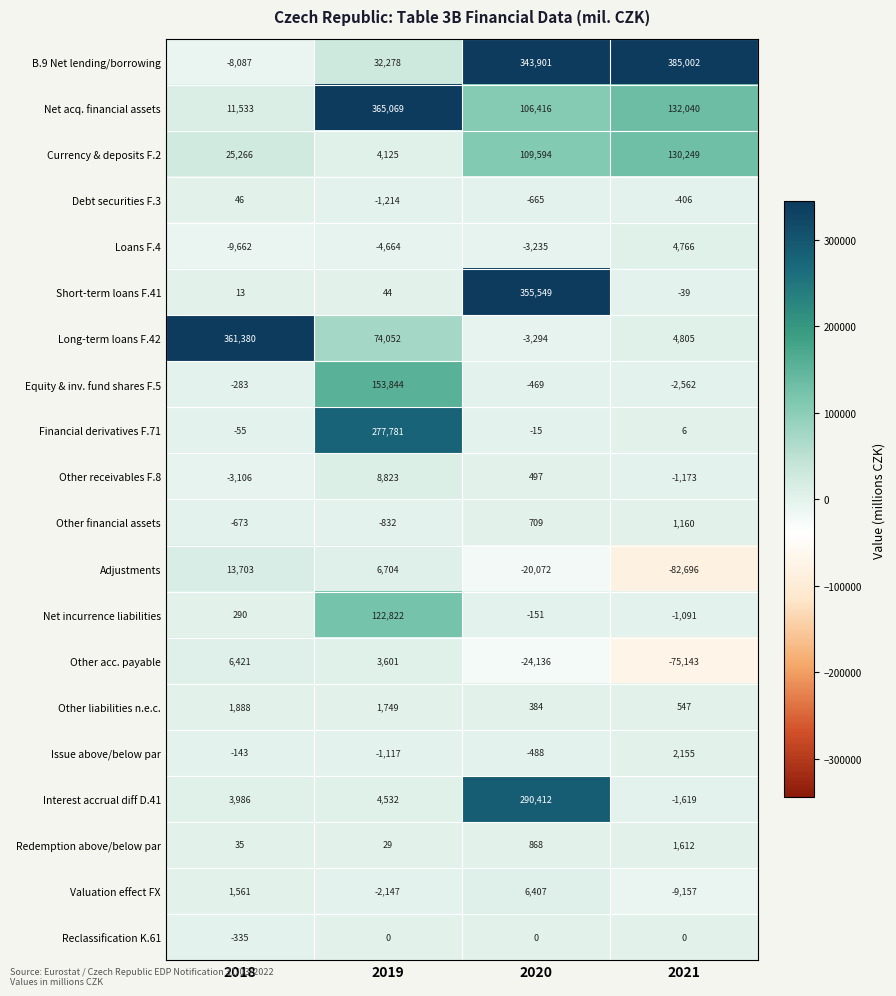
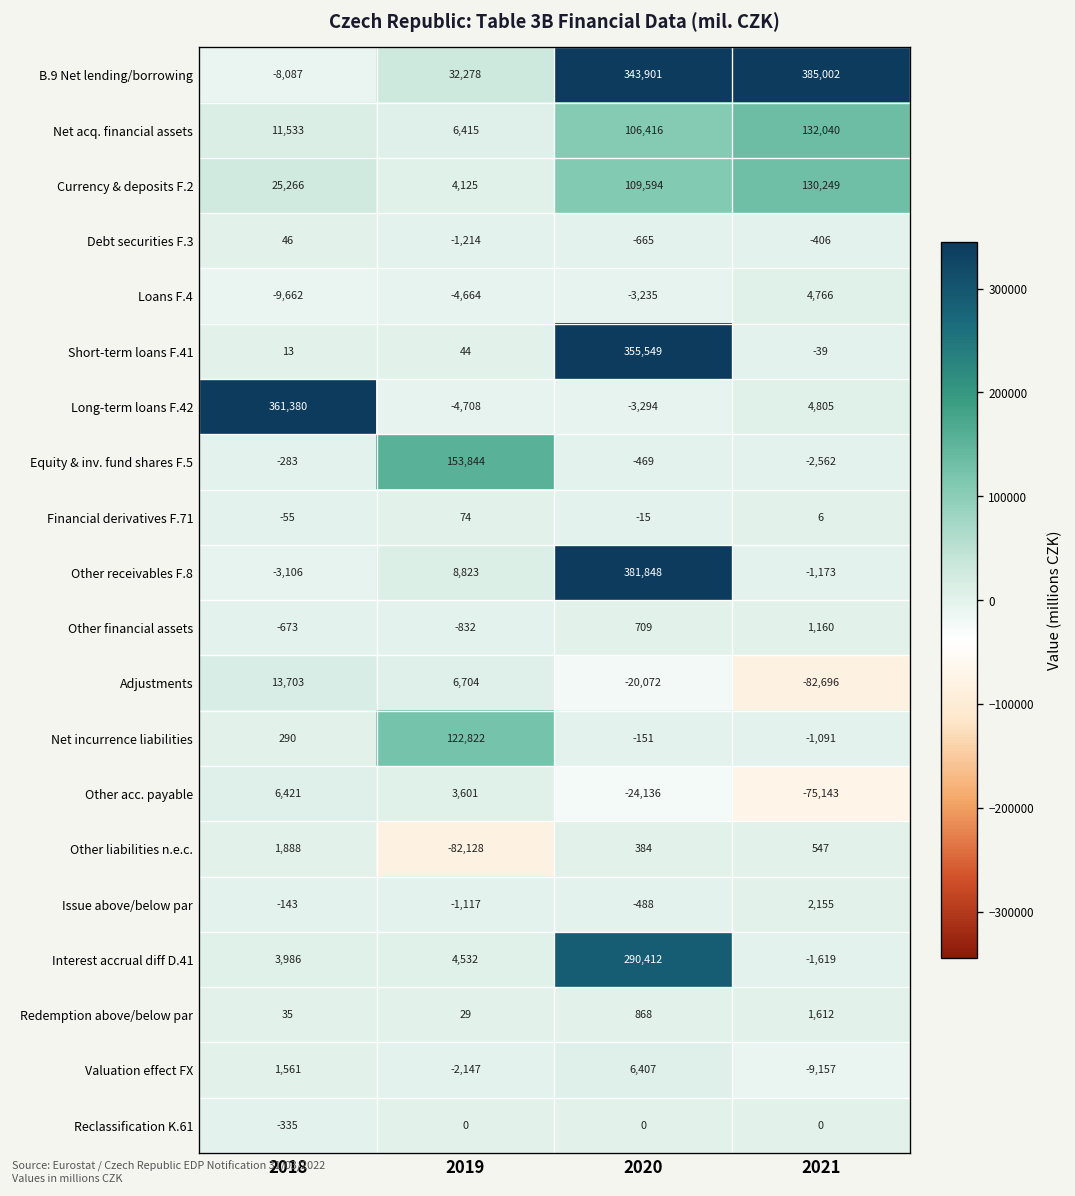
Net acq. financial assets, 2019: 365,069 -> 6,415
Long-term loans F.42, 2019: 74,052 -> -4,708
Financial derivatives F.71, 2019: 277,781 -> 74
Other receivables F.8, 2020: 497 -> 381,848
Other liabilities n.e.c., 2019: 1,749 -> -82,128
